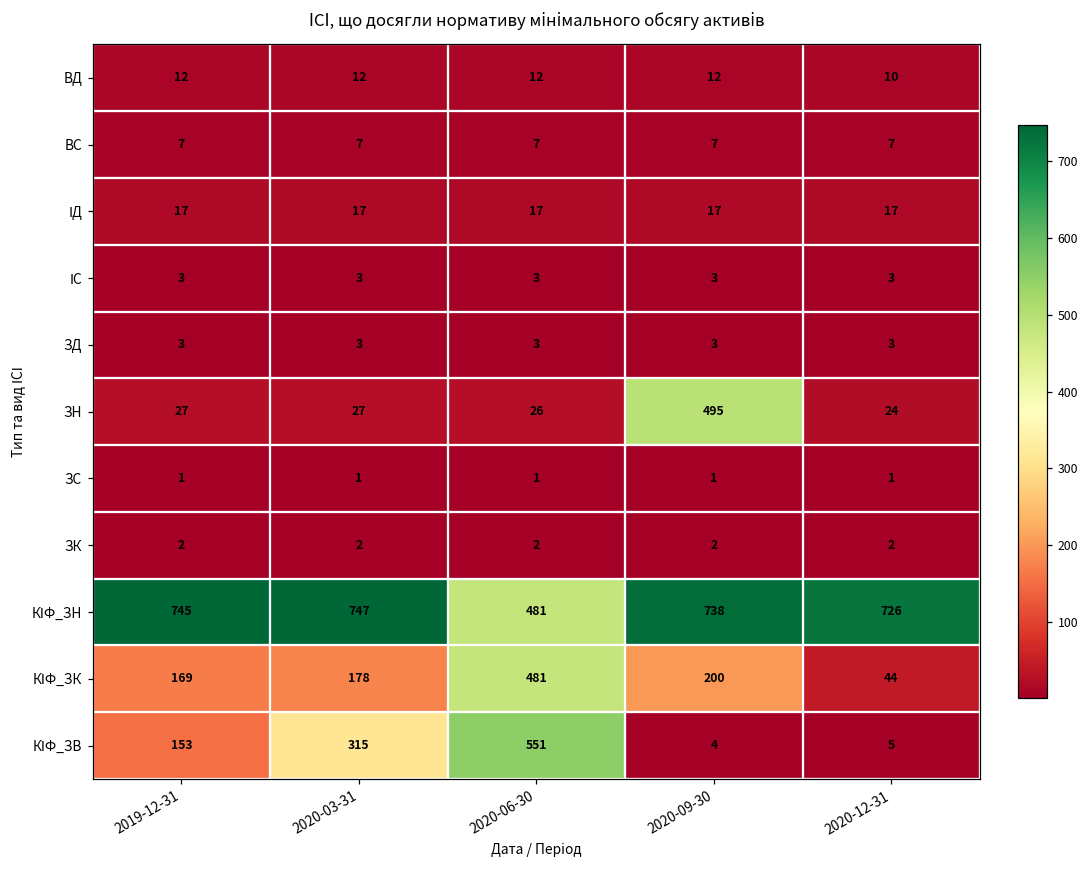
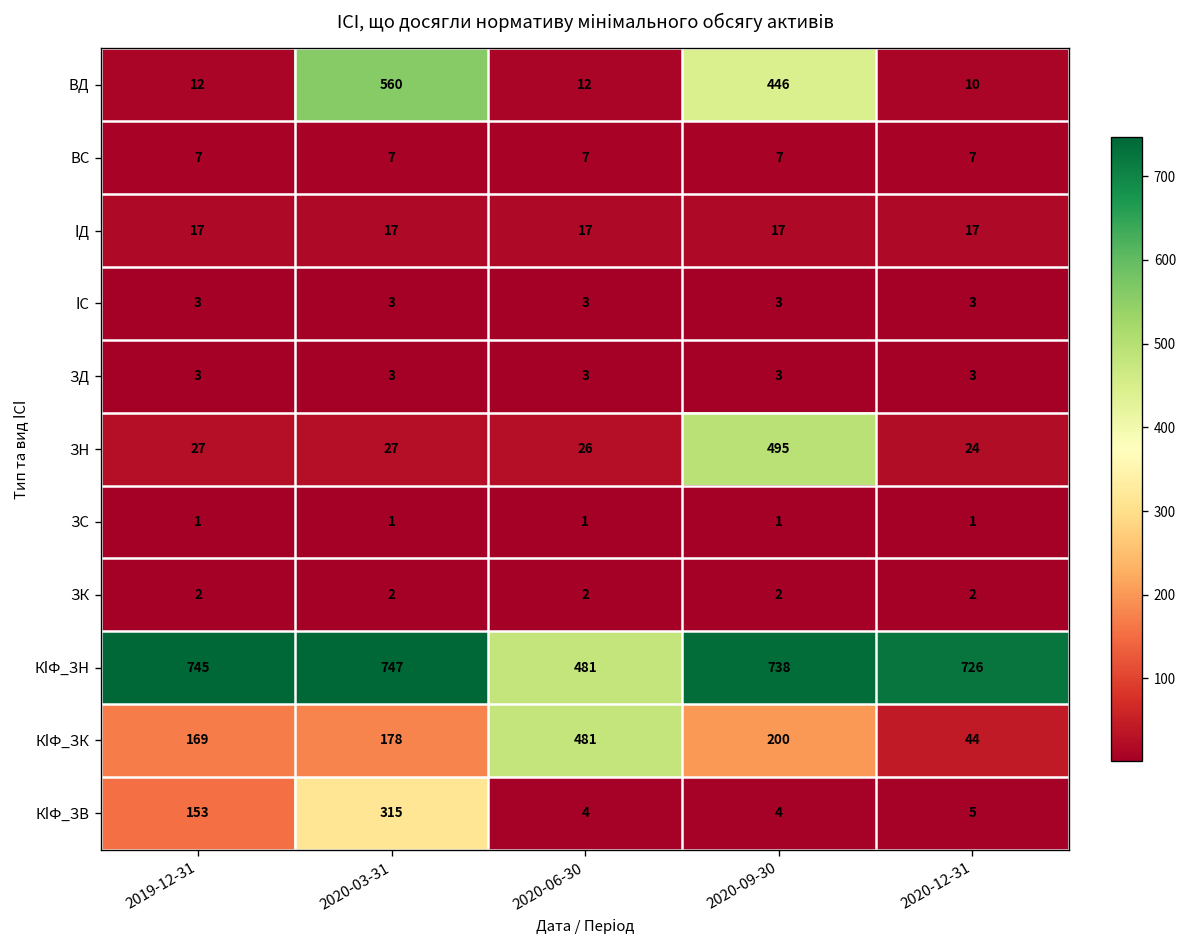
ВД, 2020-03-31: 12 -> 560
ВД, 2020-09-30: 12 -> 446
КІФ_ЗВ, 2020-06-30: 551 -> 4
